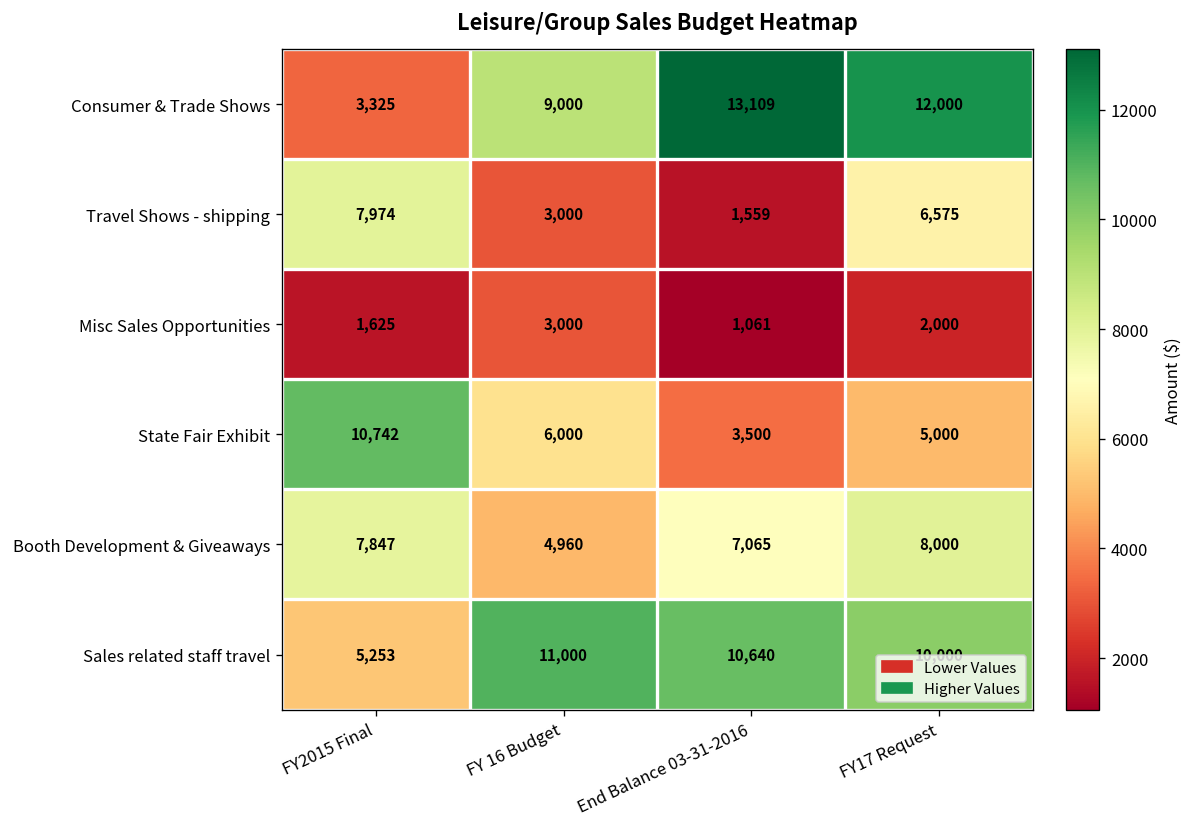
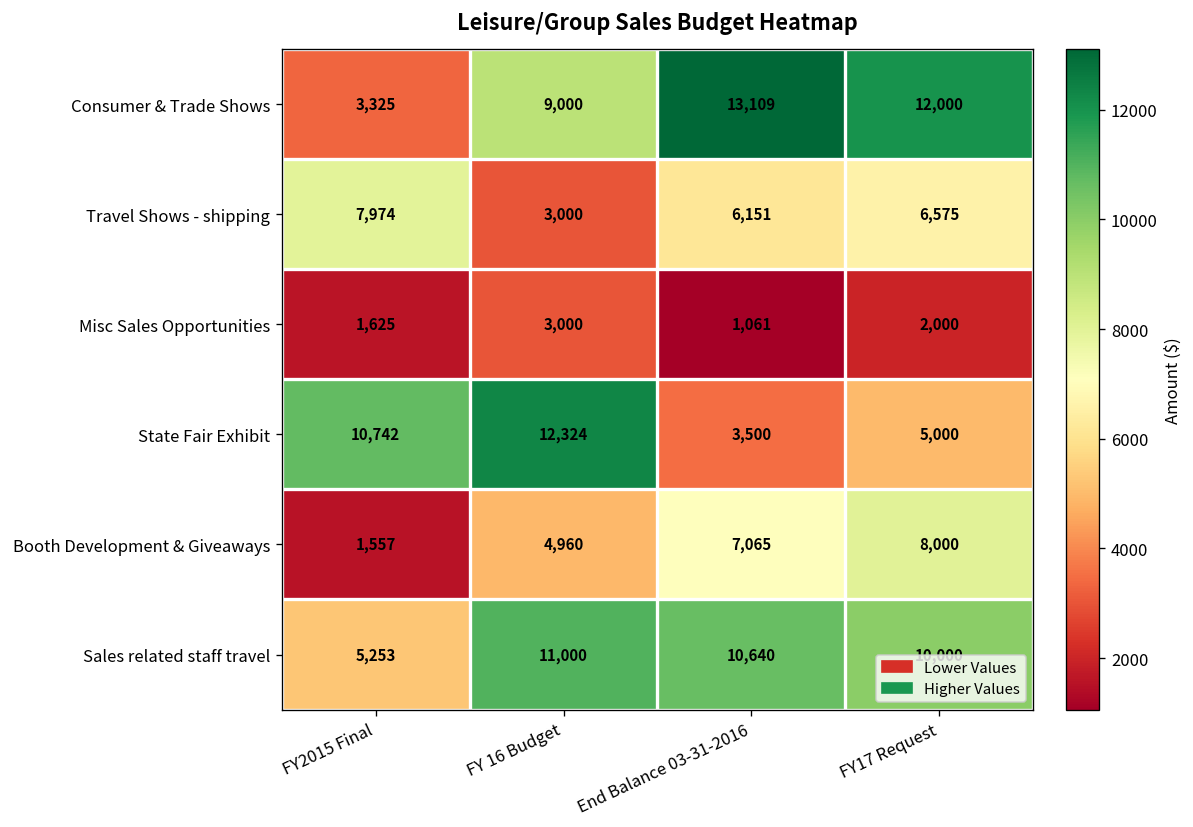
Travel Shows - shipping, End Balance 03-31-2016: 1,559 -> 6,151
State Fair Exhibit, FY 16 Budget: 6,000 -> 12,324
Booth Development & Giveaways, FY2015 Final: 7,847 -> 1,557
